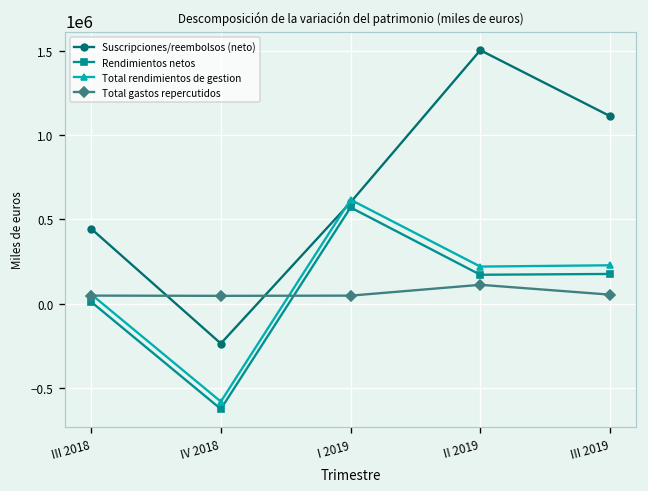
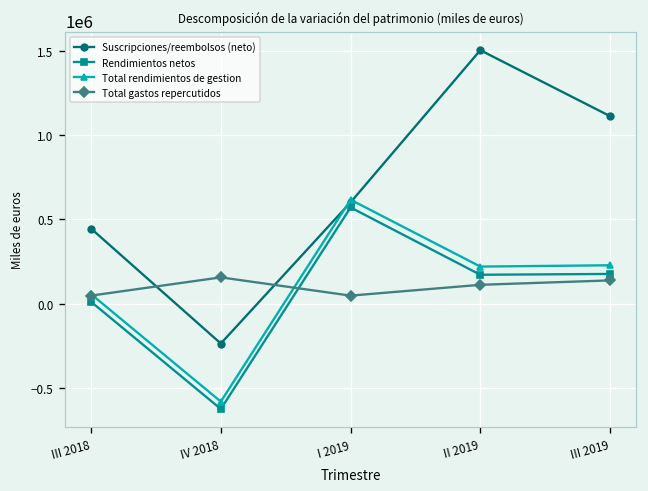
Total gastos repercutidos, IV 2018: 50000 -> 160000
Total gastos repercutidos, III 2019: 50000 -> 140000
